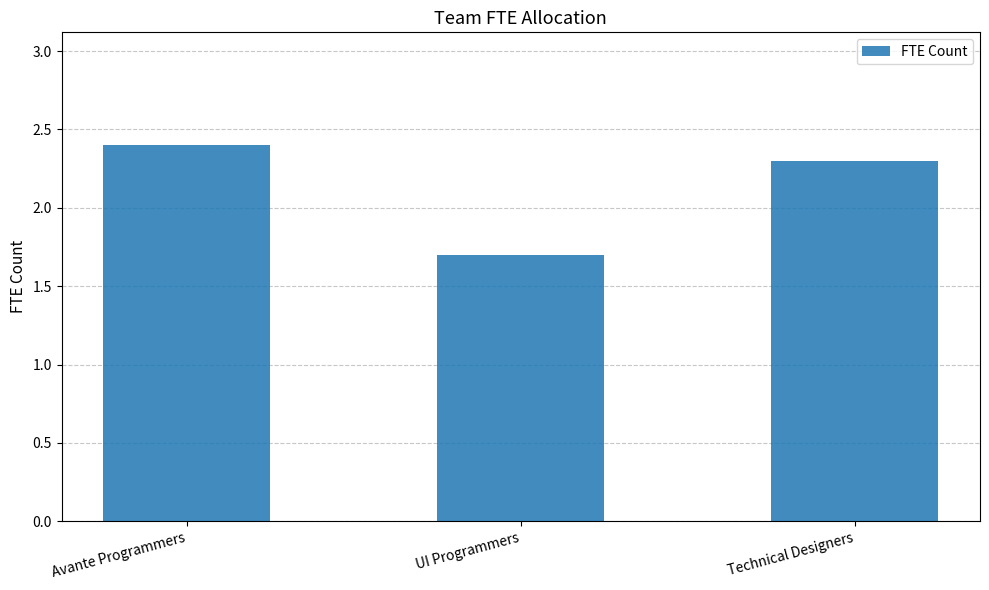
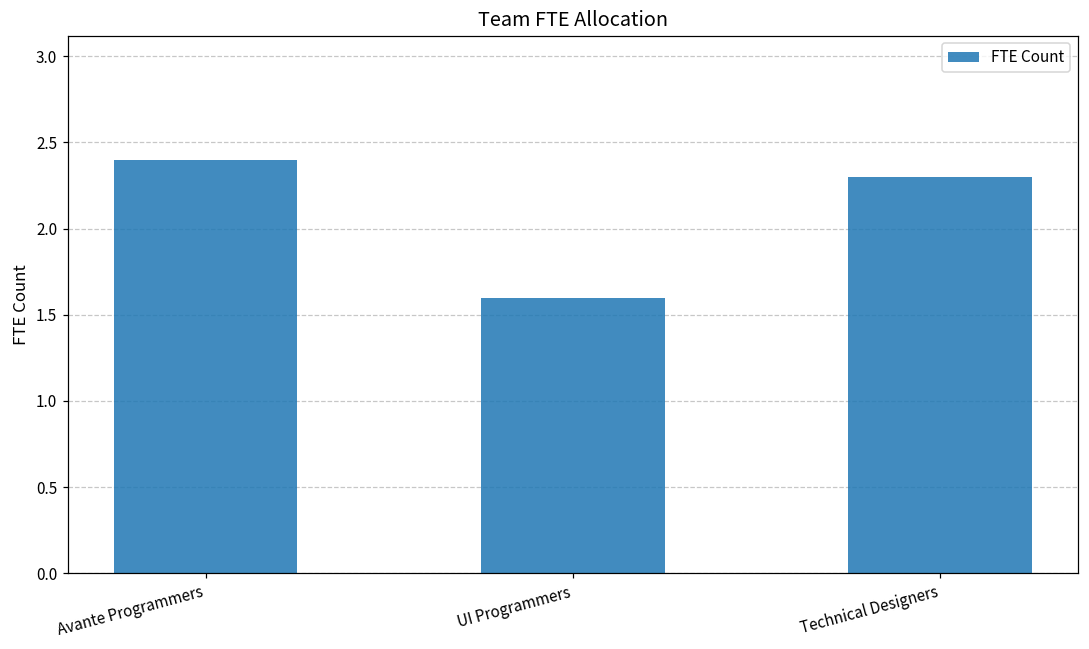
UI Programmers: 1.7 -> 1.6
